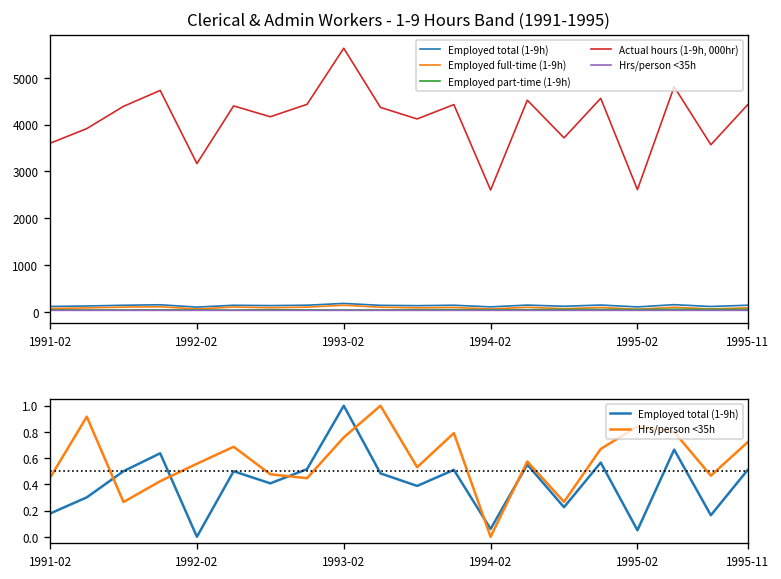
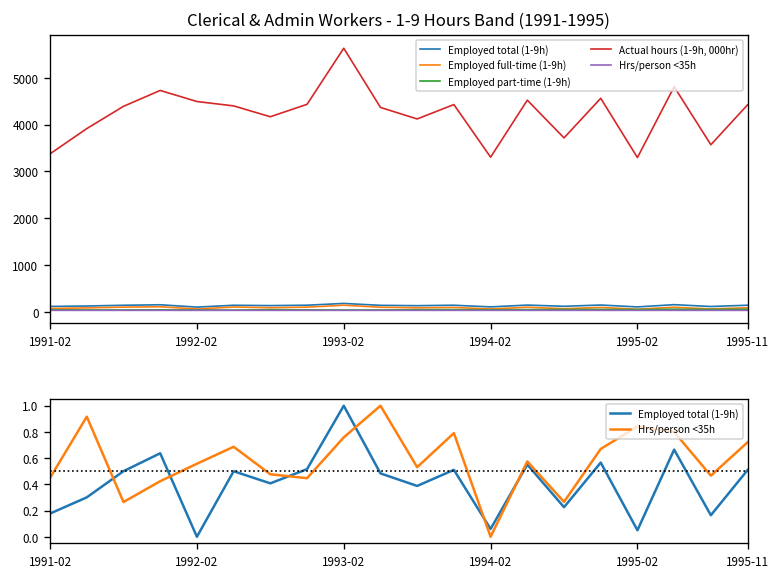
Clerical & Admin Workers - 1-9 Hours Band (1991-1995), Actual hours (1-9h, 000hr), 1991-02: 3600 -> 3400
Clerical & Admin Workers - 1-9 Hours Band (1991-1995), Actual hours (1-9h, 000hr), 1992-02: 3200 -> 4500
Clerical & Admin Workers - 1-9 Hours Band (1991-1995), Actual hours (1-9h, 000hr), 1994-02: 2600 -> 3300
Clerical & Admin Workers - 1-9 Hours Band (1991-1995), Actual hours (1-9h, 000hr), 1995-02: 2600 -> 3300
